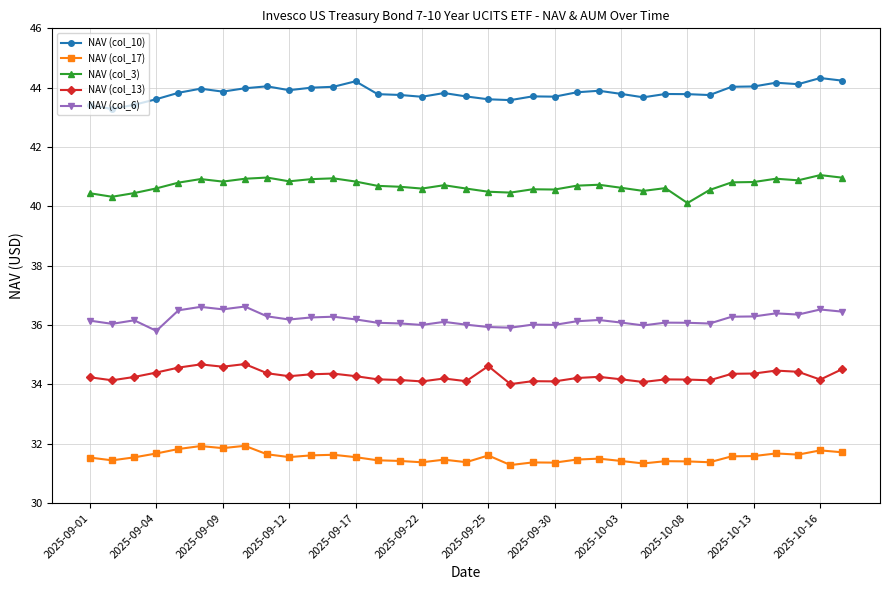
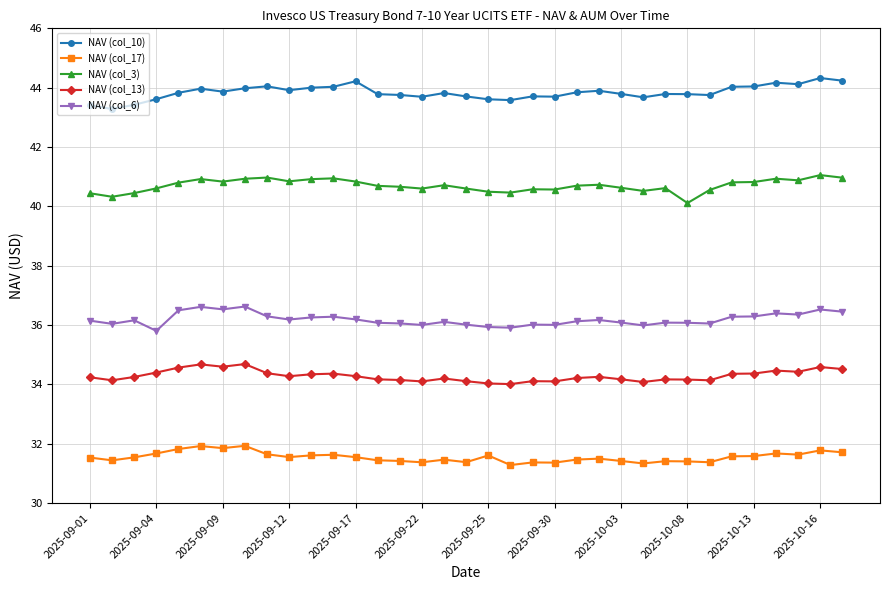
NAV (col_13), 2025-09-25: 34.6 -> 34.0
NAV (col_13), 2025-10-16: 34.2 -> 34.6
